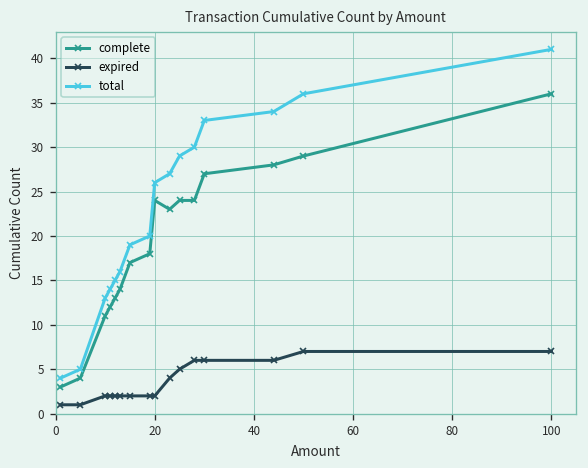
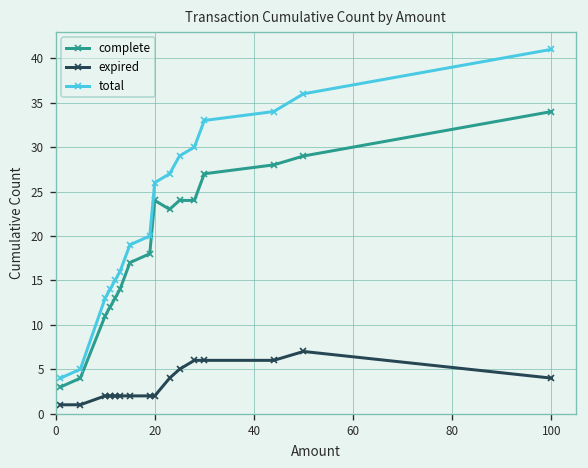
complete, 100: 36 -> 34
expired, 100: 7 -> 4
